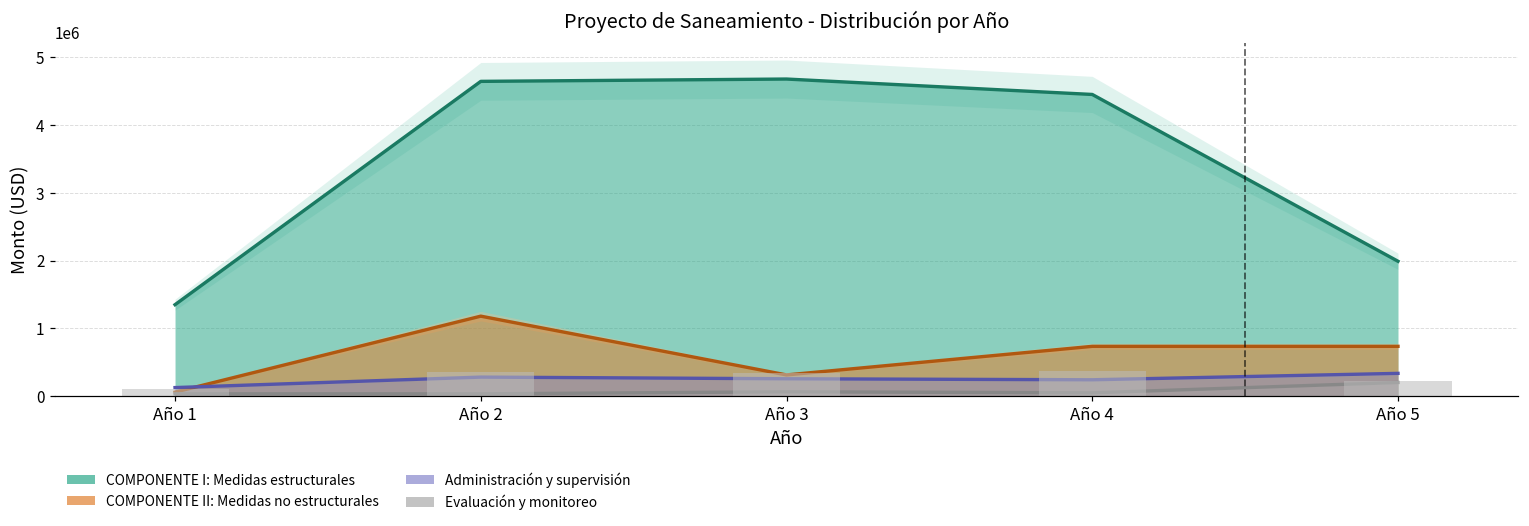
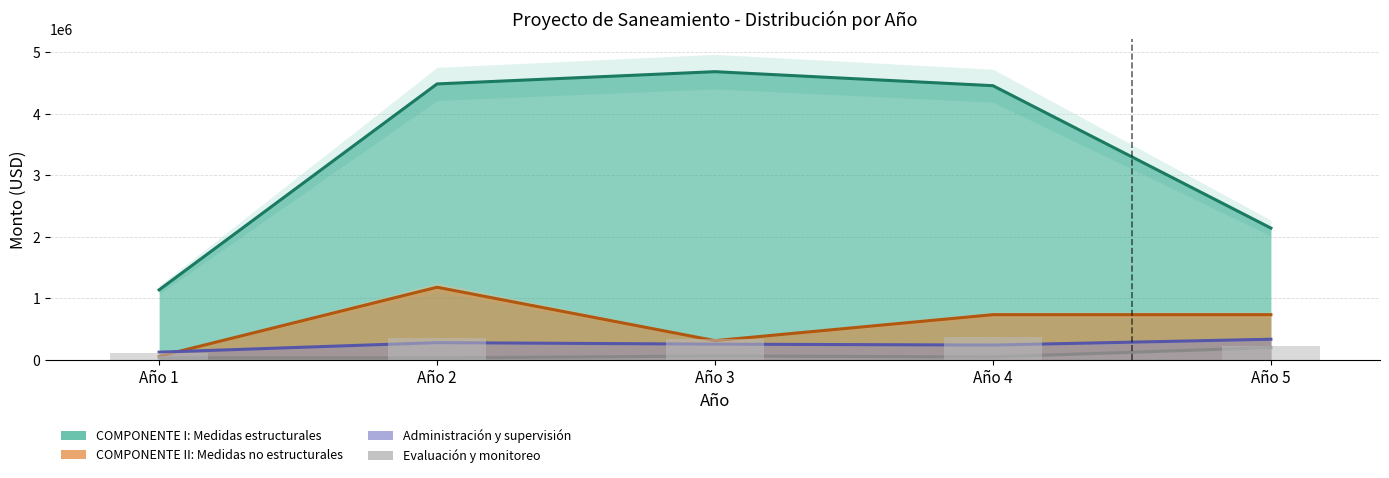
COMPONENTE I: Medidas estructurales, Año 1: 1300000 -> 1100000
COMPONENTE I: Medidas estructurales, Año 2: 4600000 -> 4500000
COMPONENTE I: Medidas estructurales, Año 5: 2000000 -> 2100000
